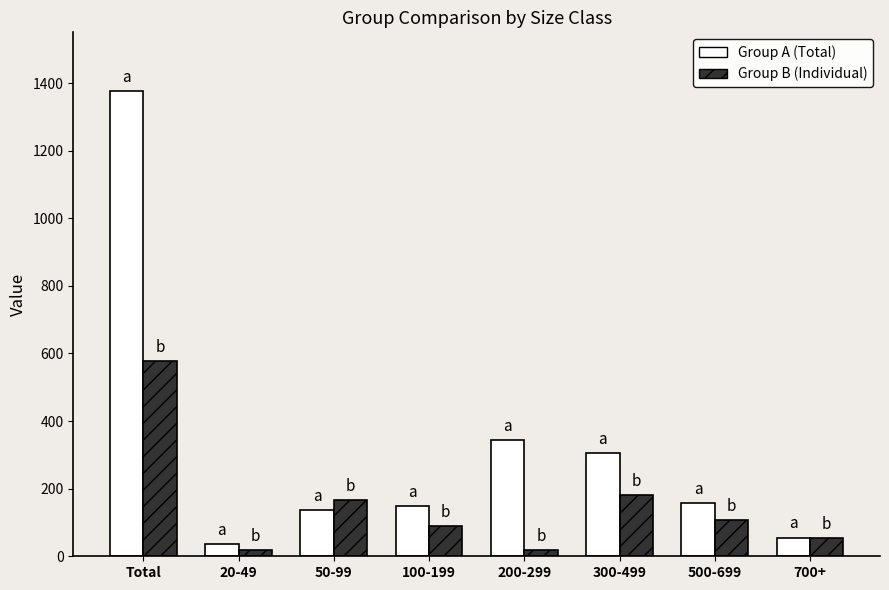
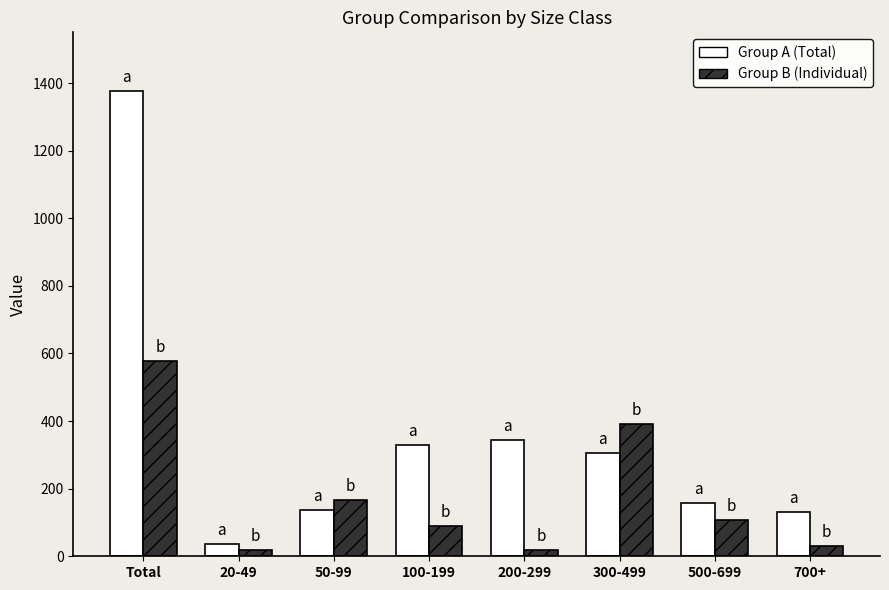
Group A (Total), 100-199: 150 -> 330
Group B (Individual), 300-499: 180 -> 390
Group A (Total), 700+: 60 -> 130
Group B (Individual), 700+: 50 -> 30
